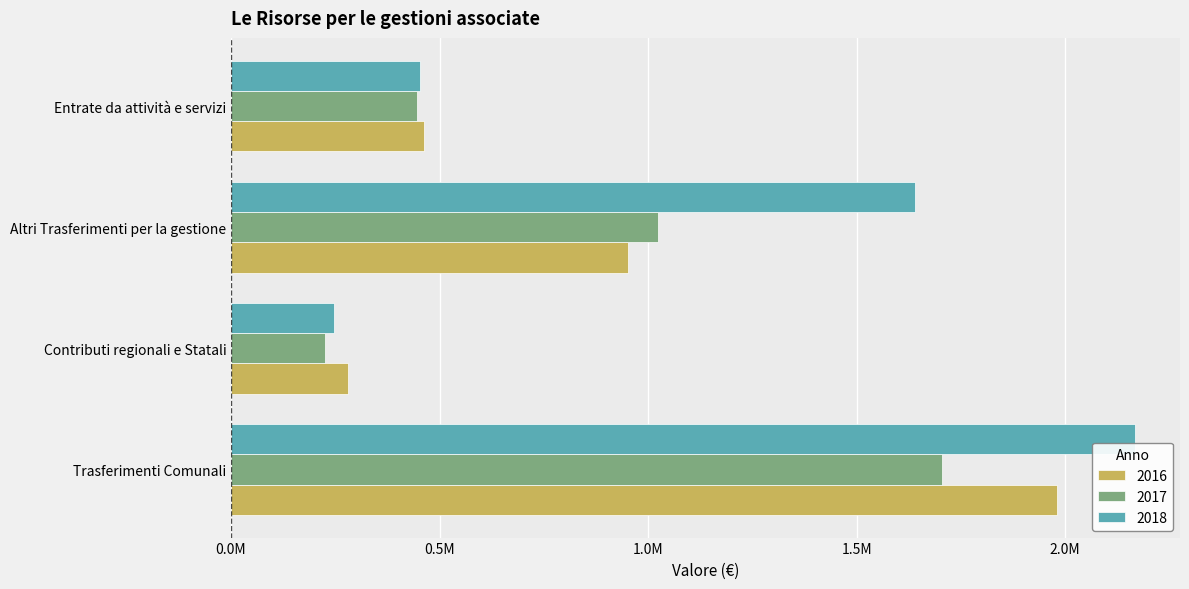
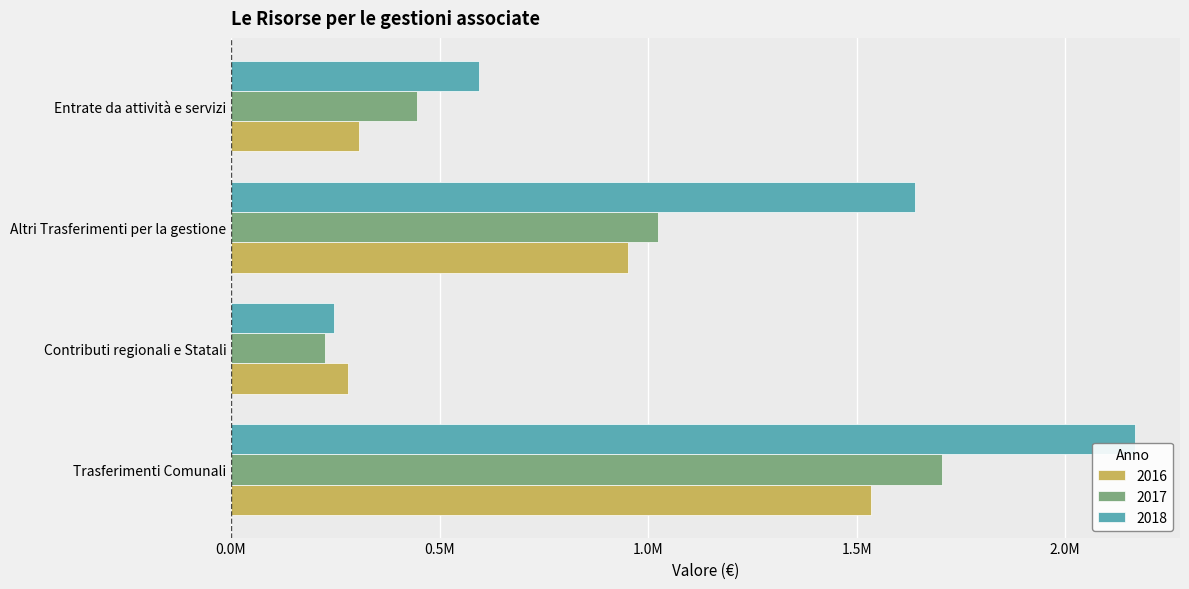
2018, Entrate da attività e servizi: 450000 -> 590000
2016, Entrate da attività e servizi: 460000 -> 310000
2016, Trasferimenti Comunali: 1980000 -> 1530000
